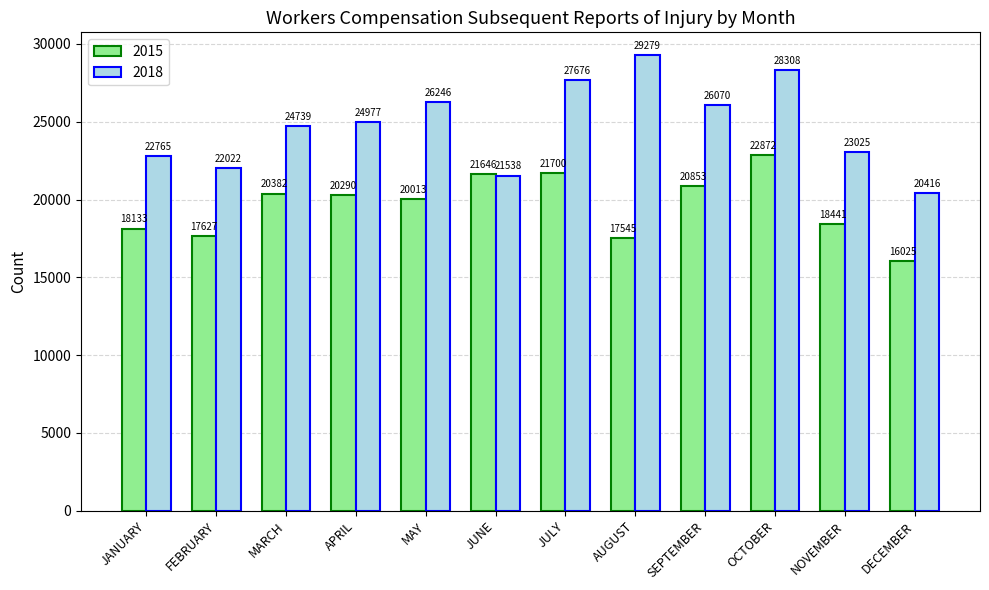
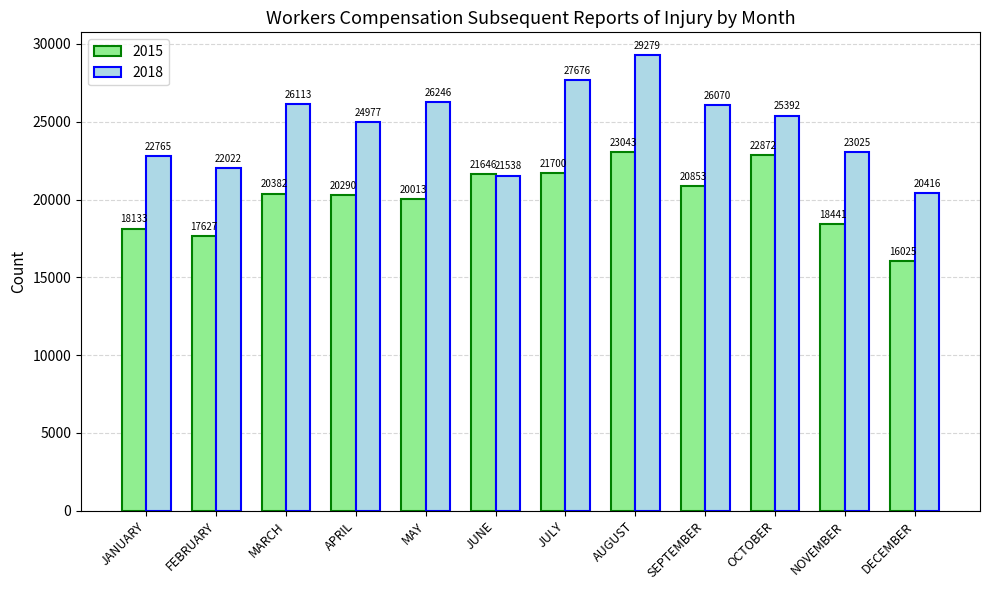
2018, MARCH: 24739 -> 26113
2015, AUGUST: 17545 -> 23043
2018, OCTOBER: 28308 -> 25392
